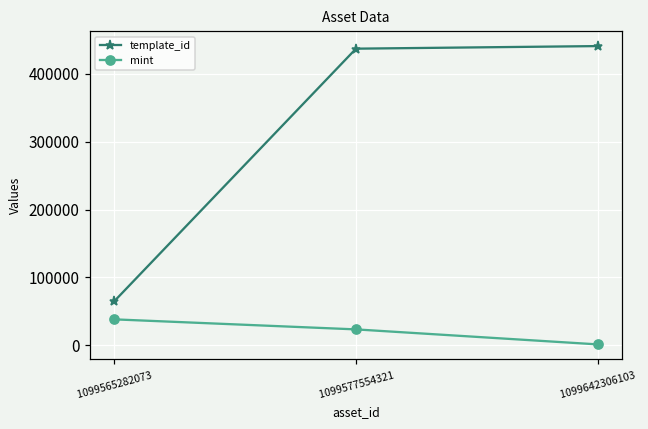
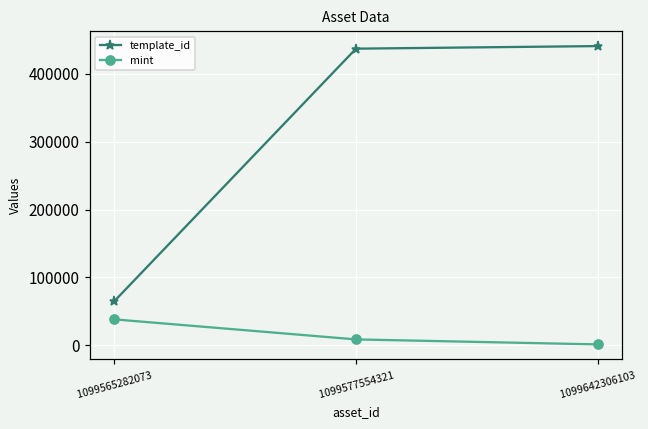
mint, 1099577554321: 20000 -> 10000
